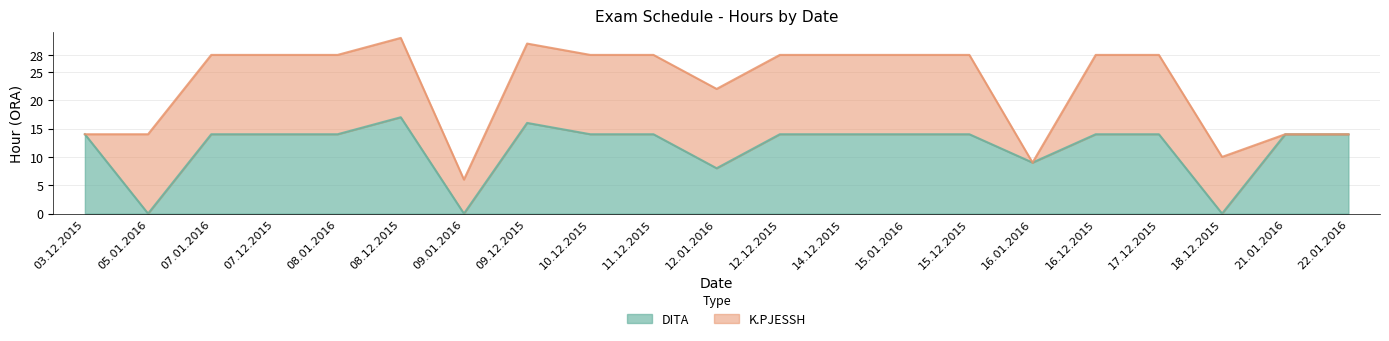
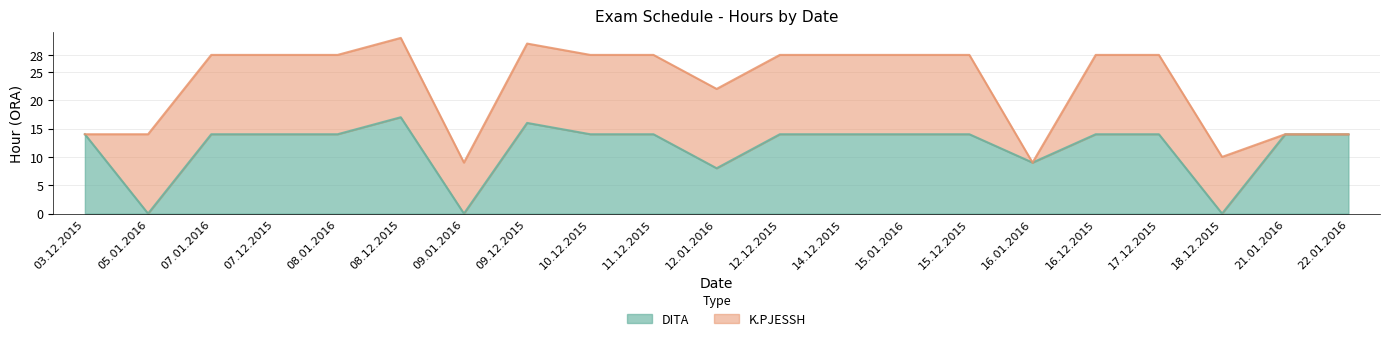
K.PJESSH, 09.01.2016: 6 -> 9
